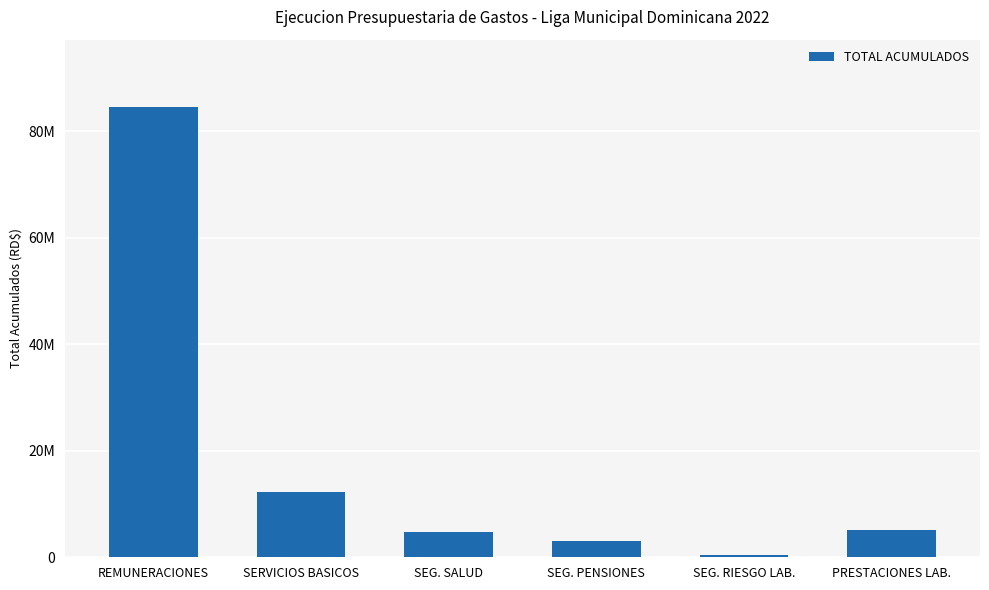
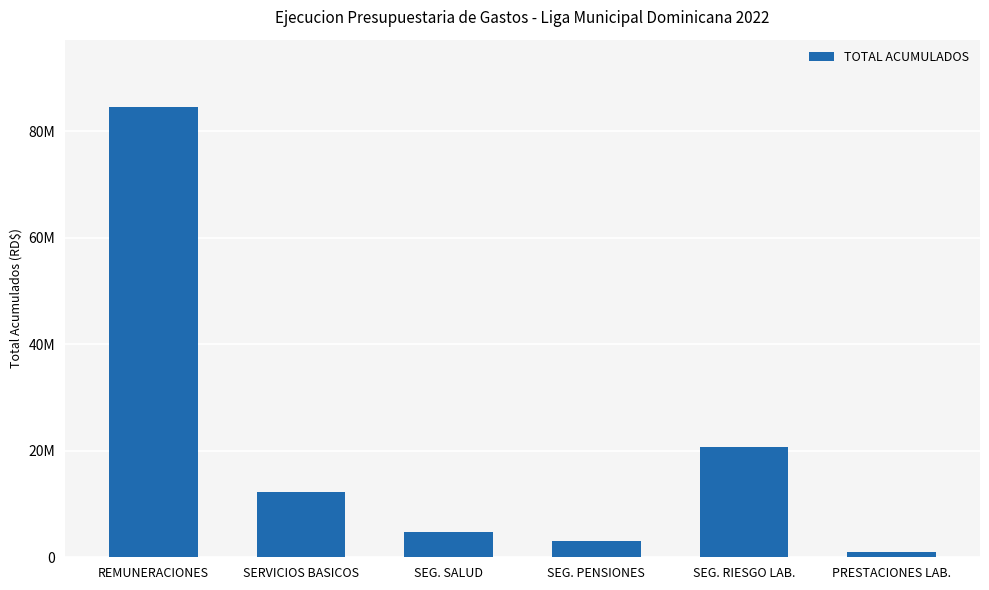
SEG. RIESGO LAB.: 0 -> 21000000
PRESTACIONES LAB.: 5000000 -> 1000000
